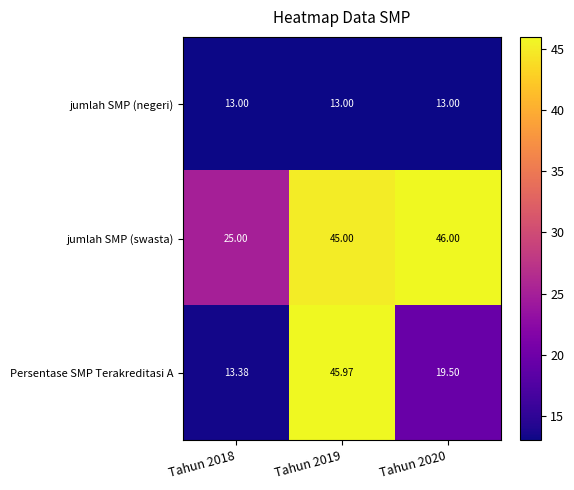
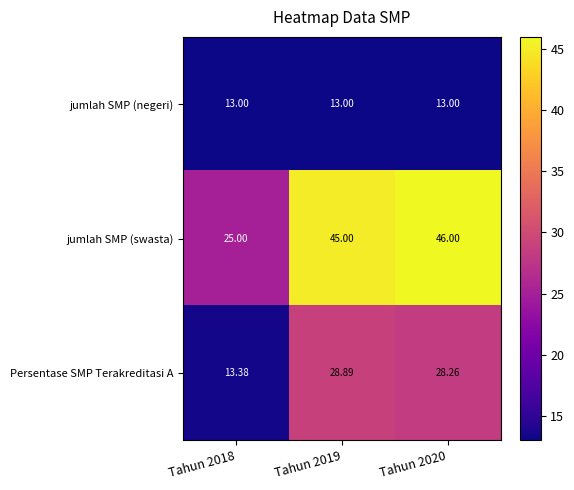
Persentase SMP Terakreditasi A, Tahun 2019: 45.97 -> 28.89
Persentase SMP Terakreditasi A, Tahun 2020: 19.50 -> 28.26
